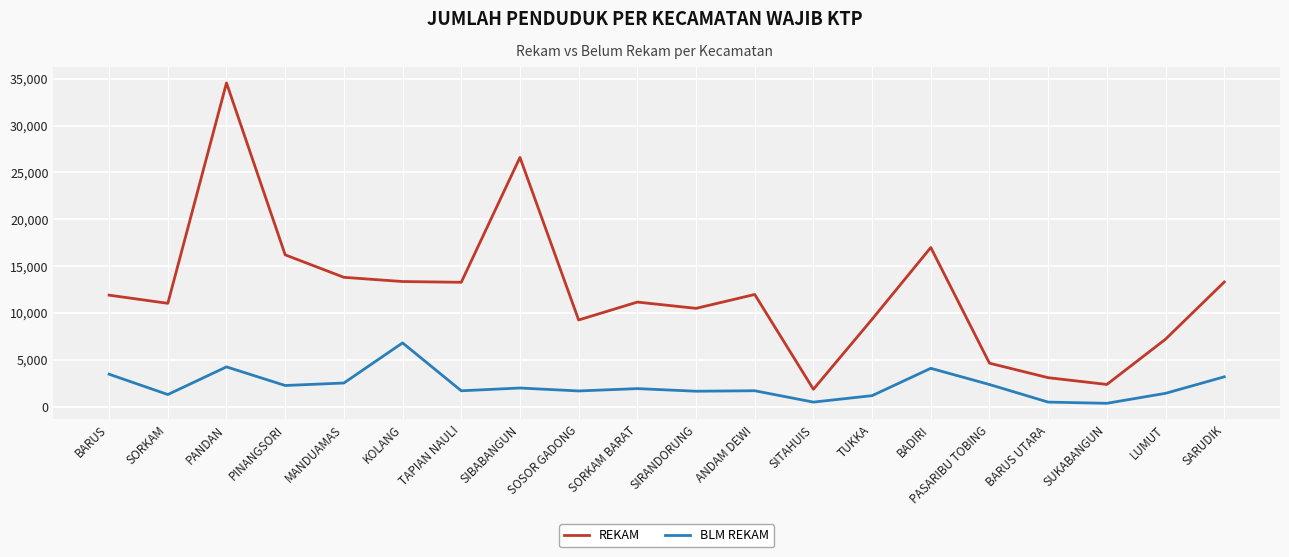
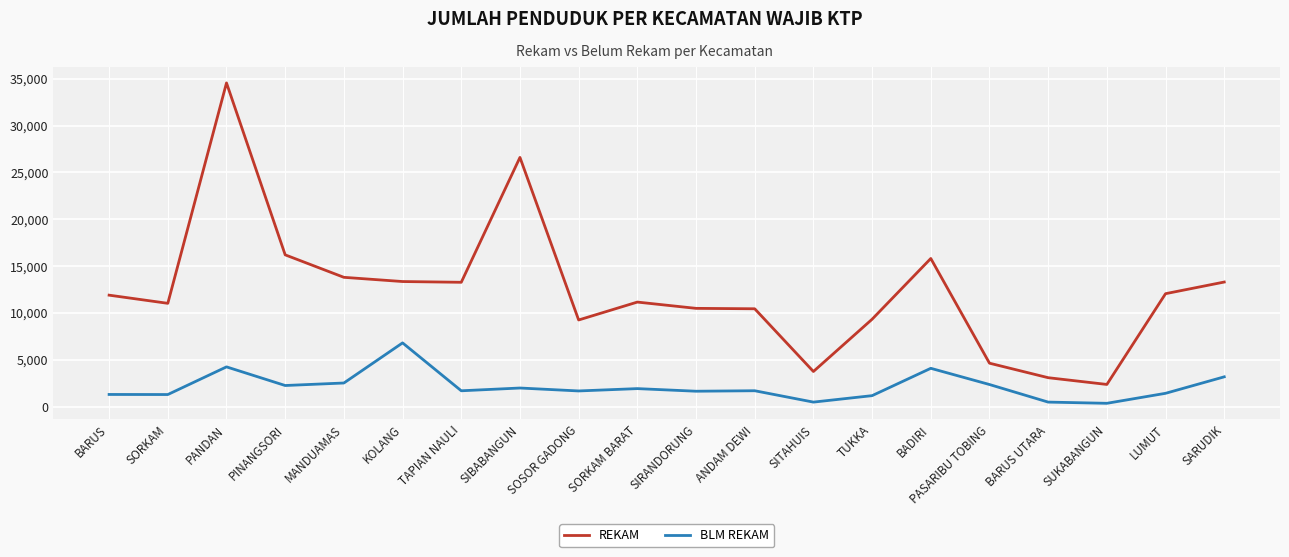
BLM REKAM, BARUS: 3,000 -> 1,000
REKAM, ANDAM DEWI: 12,000 -> 10,000
REKAM, SITAHUIS: 2,000 -> 4,000
REKAM, BADIRI: 17,000 -> 16,000
REKAM, LUMUT: 7,000 -> 12,000
